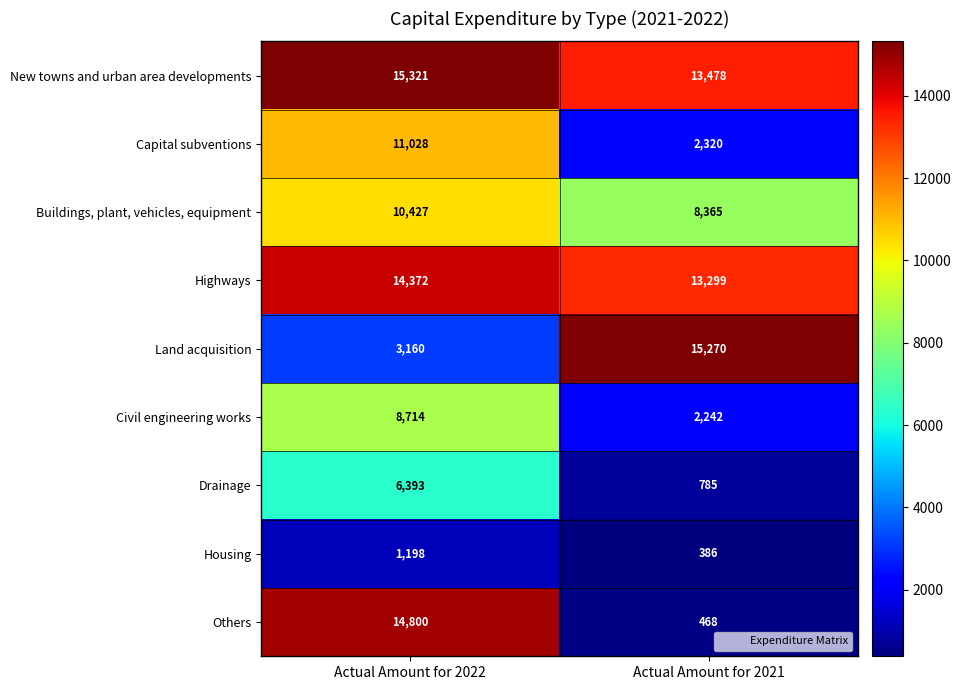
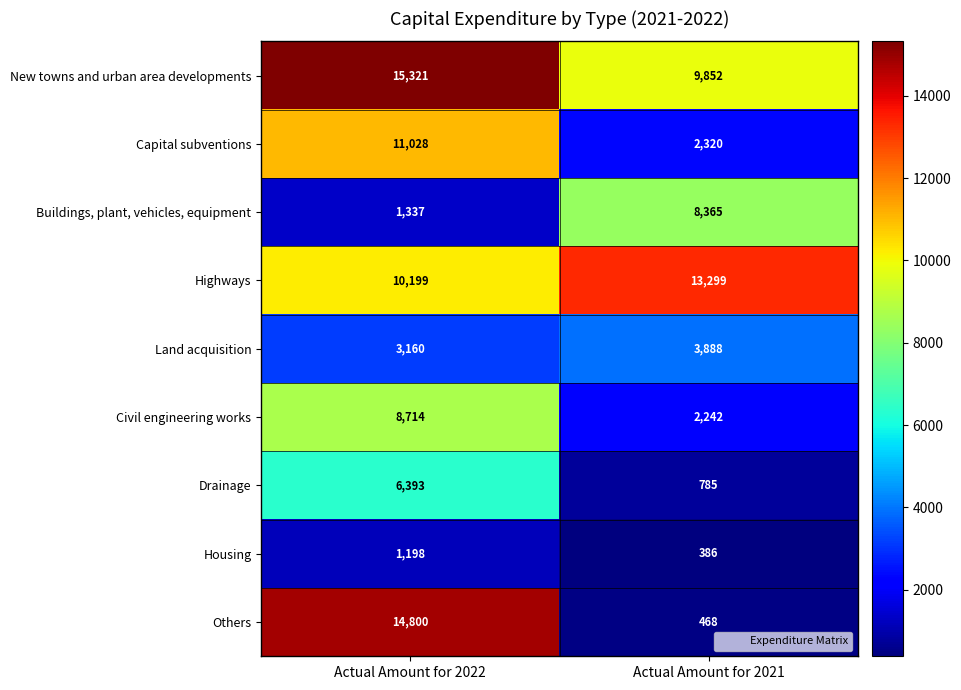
New towns and urban area developments, Actual Amount for 2021: 13,478 -> 9,852
Buildings, plant, vehicles, equipment, Actual Amount for 2022: 10,427 -> 1,337
Highways, Actual Amount for 2022: 14,372 -> 10,199
Land acquisition, Actual Amount for 2021: 15,270 -> 3,888
